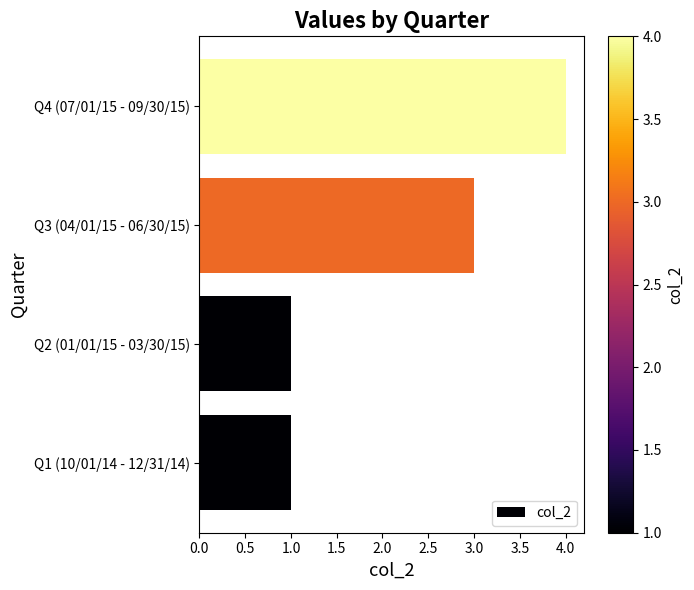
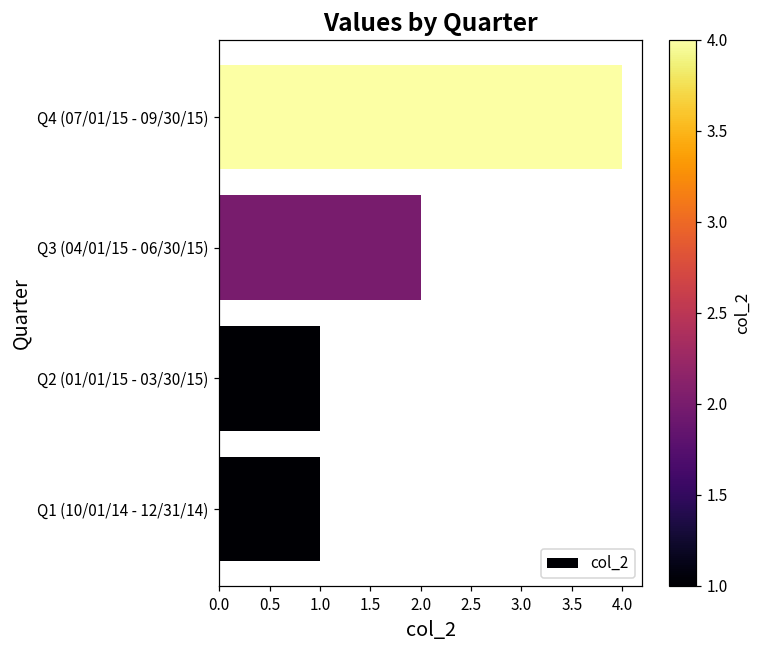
Q3 (04/01/15 - 06/30/15): 3 -> 2
